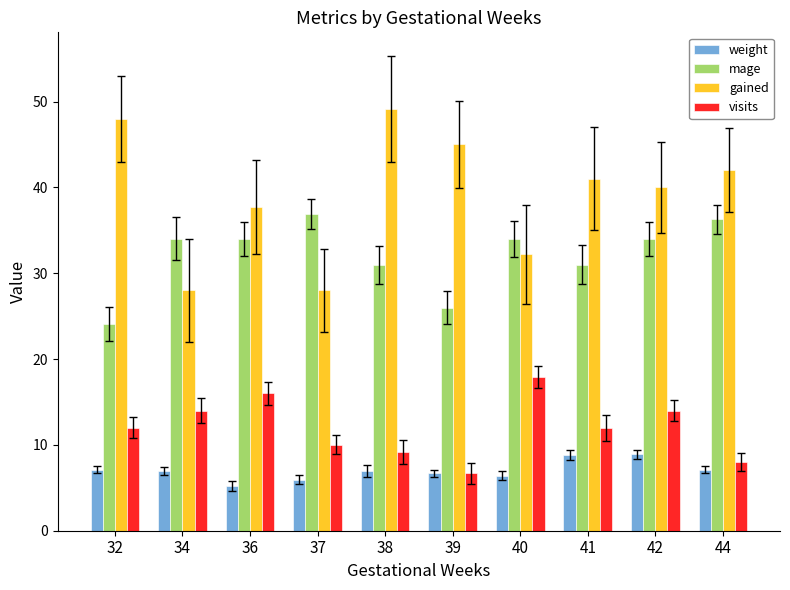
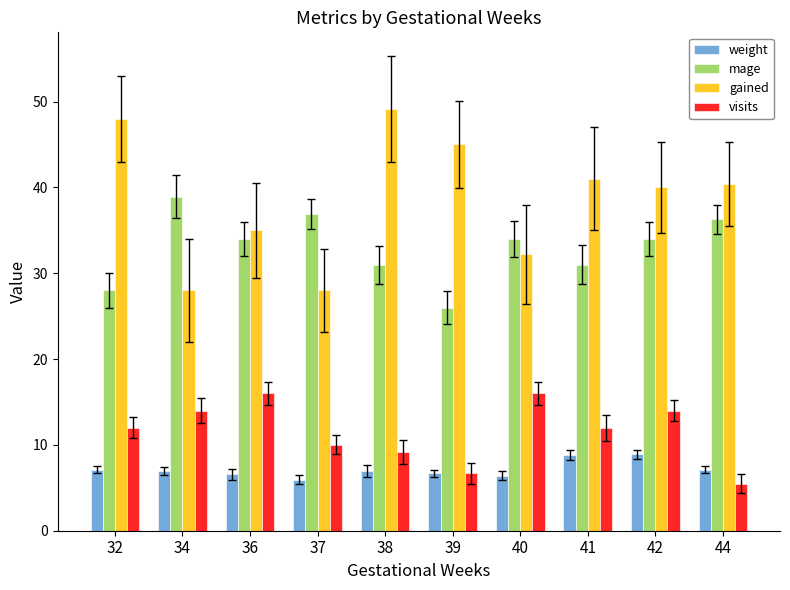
mage, 32: 24 -> 28
mage, 34: 34 -> 39
weight, 36: 5 -> 7
gained, 36: 38 -> 35
visits, 40: 18 -> 16
gained, 44: 42 -> 40
visits, 44: 8 -> 6
